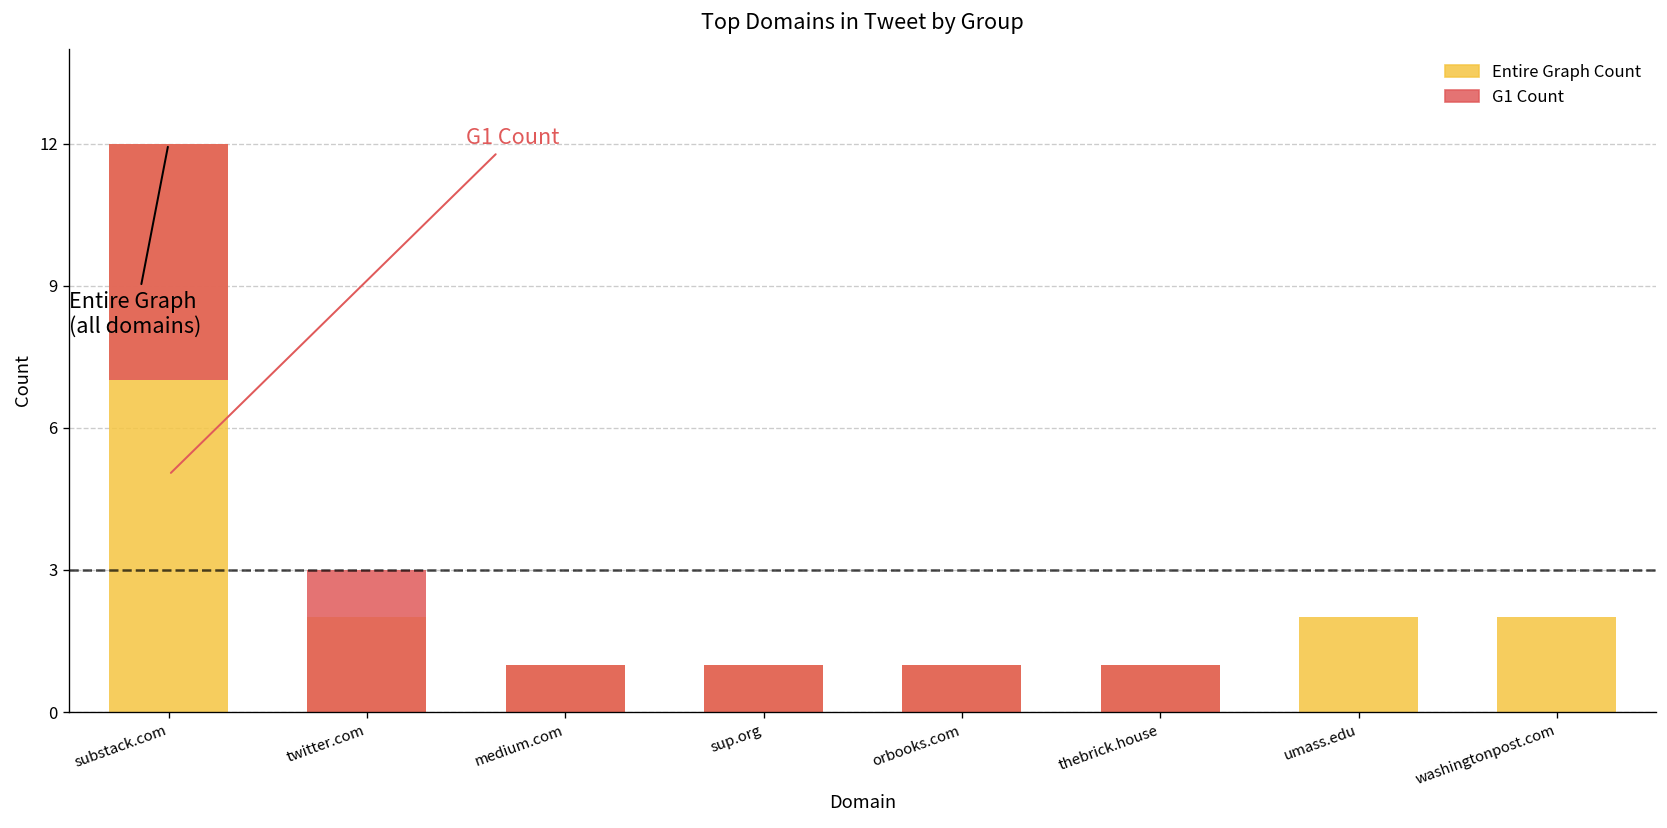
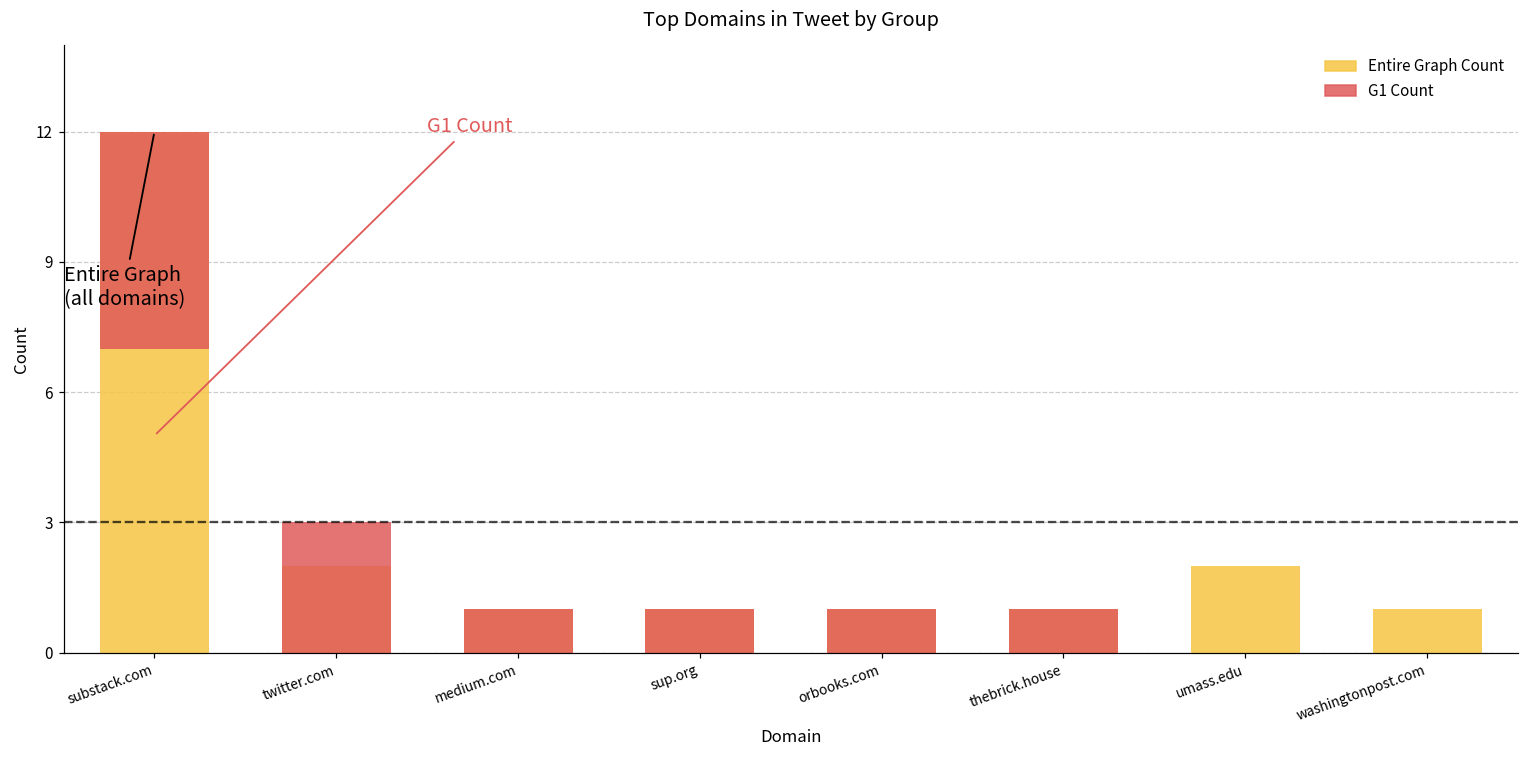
Entire Graph Count, washingtonpost.com: 2 -> 1
